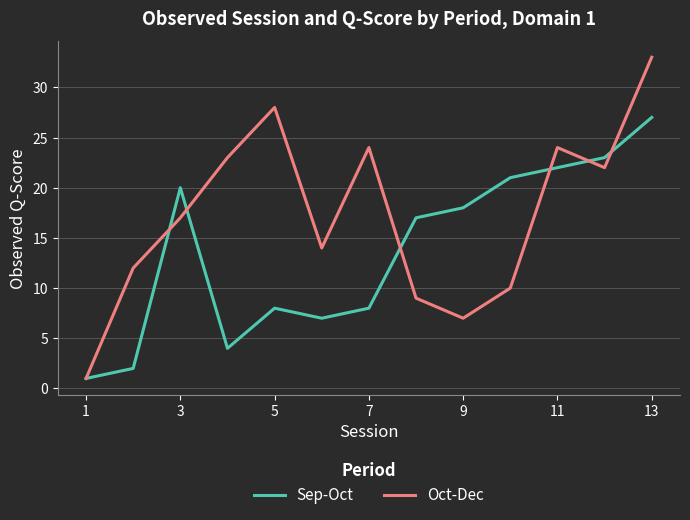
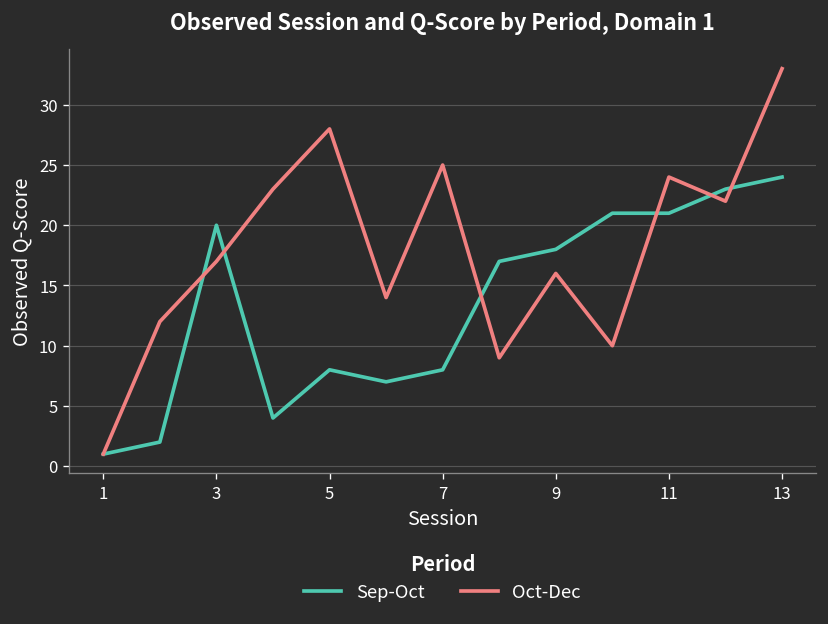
Oct-Dec, 7: 24 -> 25
Oct-Dec, 9: 7 -> 16
Sep-Oct, 11: 22 -> 21
Sep-Oct, 13: 27 -> 24
